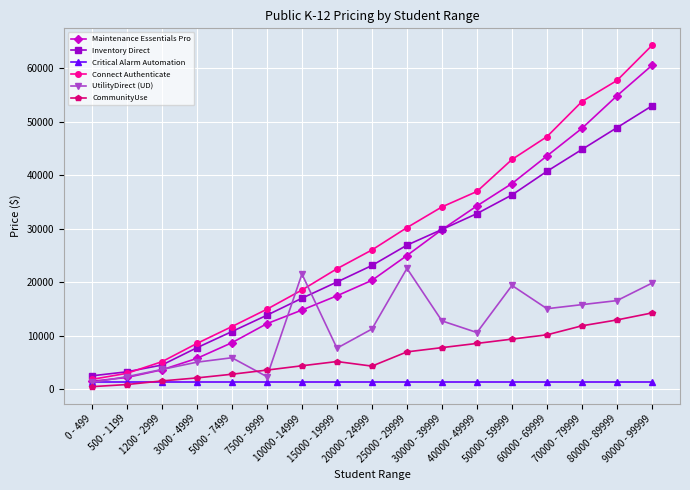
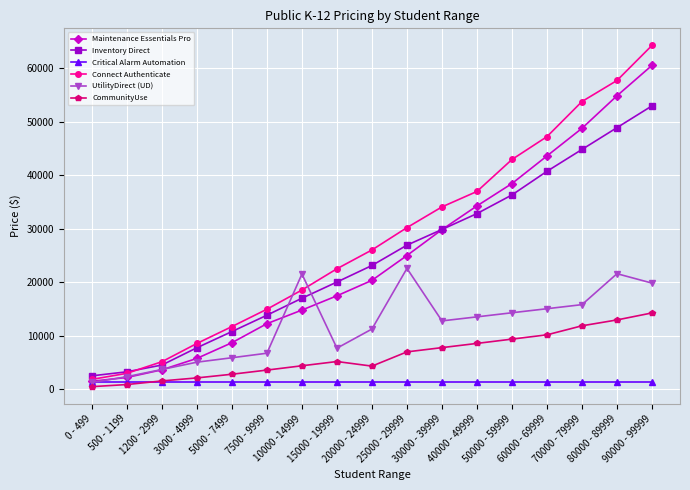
UtilityDirect (UD), 7500 - 9999: 2000 -> 7000
UtilityDirect (UD), 40000 - 49999: 11000 -> 14000
UtilityDirect (UD), 50000 - 59999: 19000 -> 14000
UtilityDirect (UD), 80000 - 89999: 17000 -> 22000
